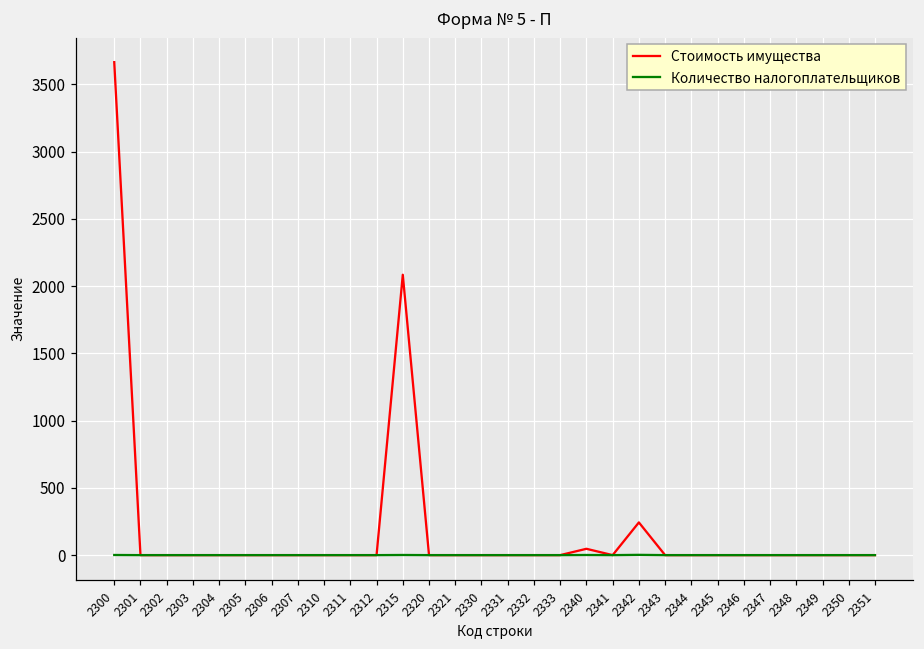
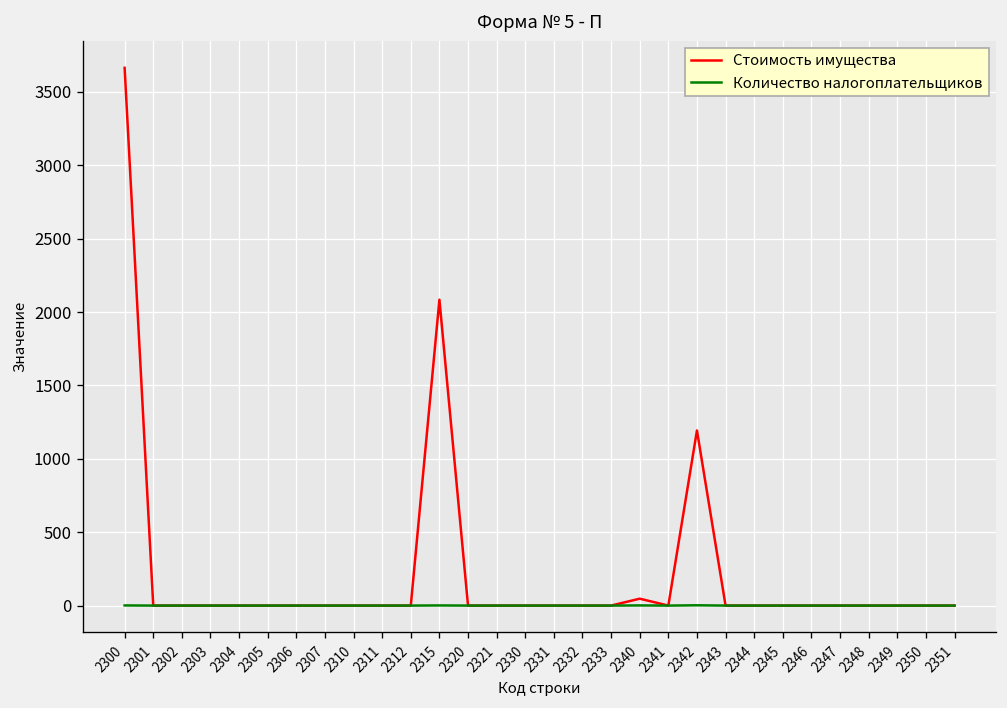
Стоимость имущества, 2342: 240 -> 1190
